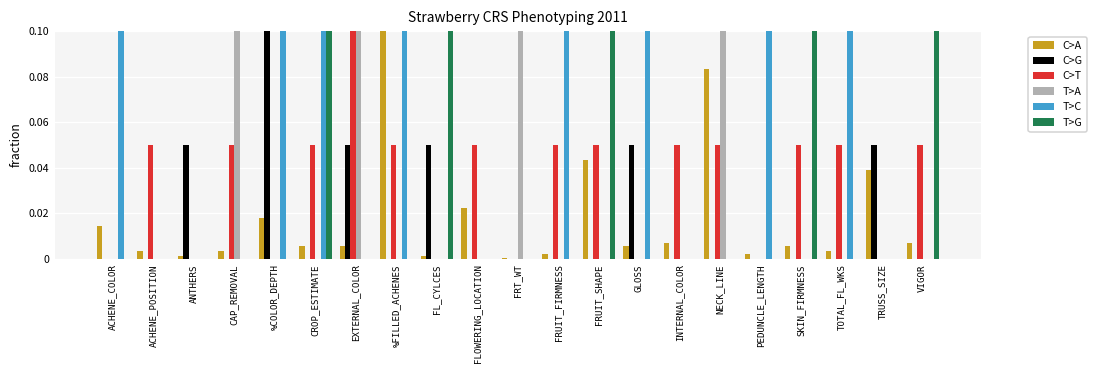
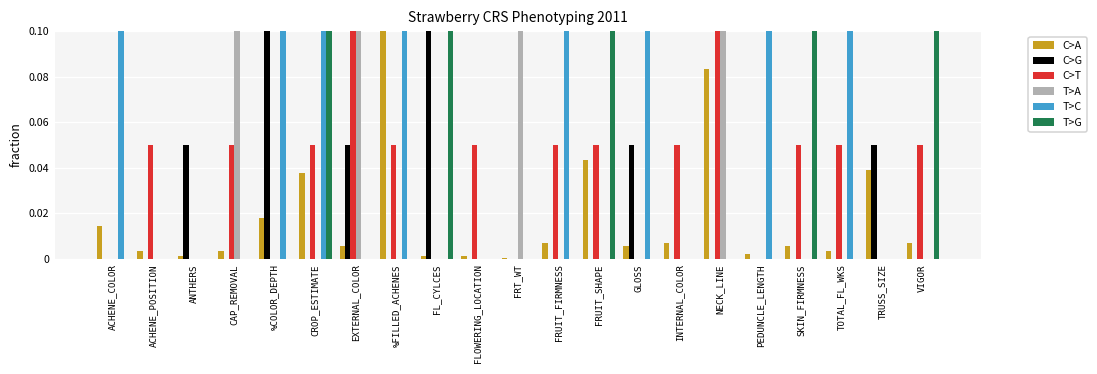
C>A, CROP_ESTIMATE: 0.006 -> 0.038
C>G, FL_CYLCES: 0.050 -> 0.100
C>A, FLOWERING_LOCATION: 0.022 -> 0.001
C>A, FRUIT_FIRMNESS: 0.002 -> 0.007
C>T, NECK_LINE: 0.050 -> 0.100
